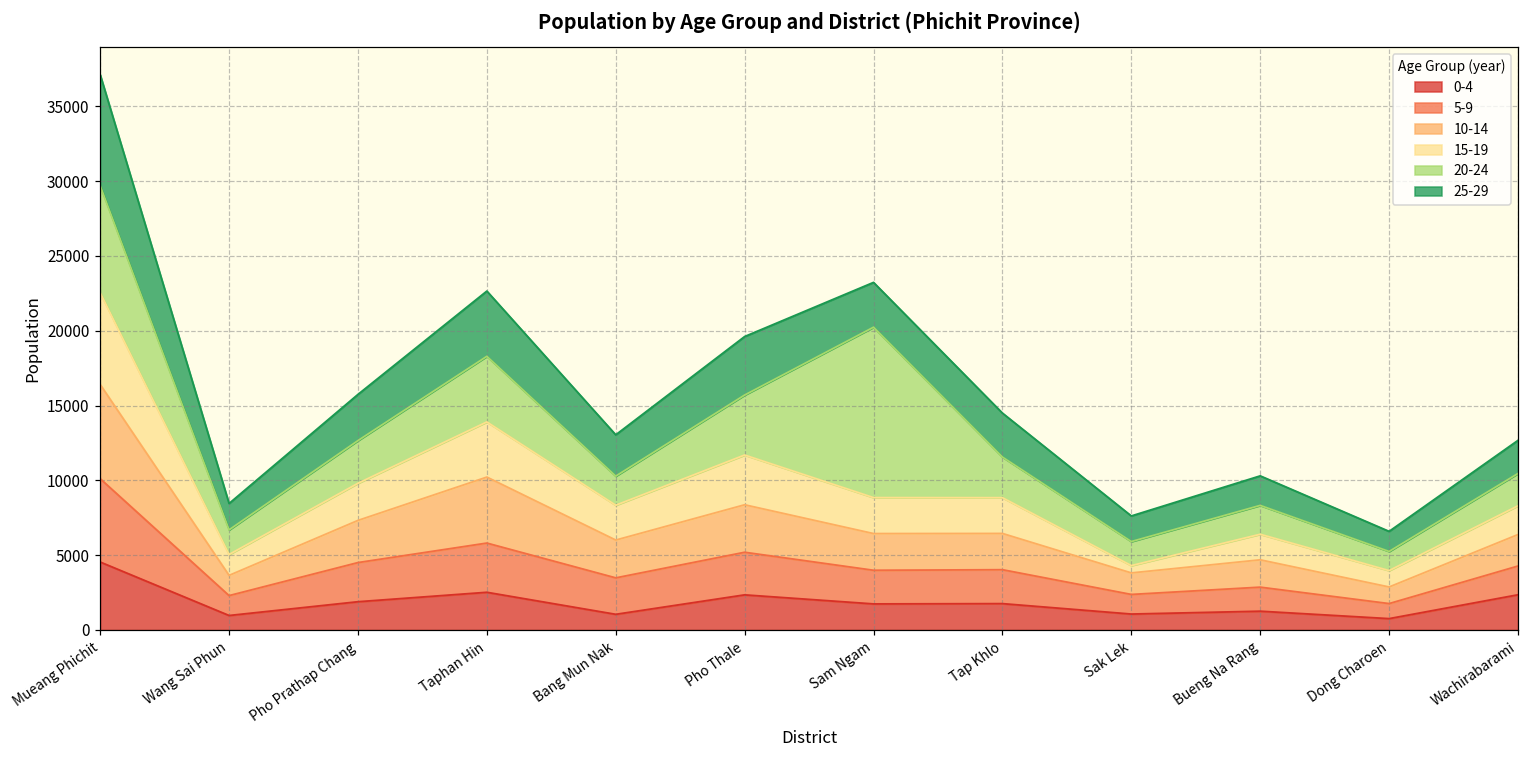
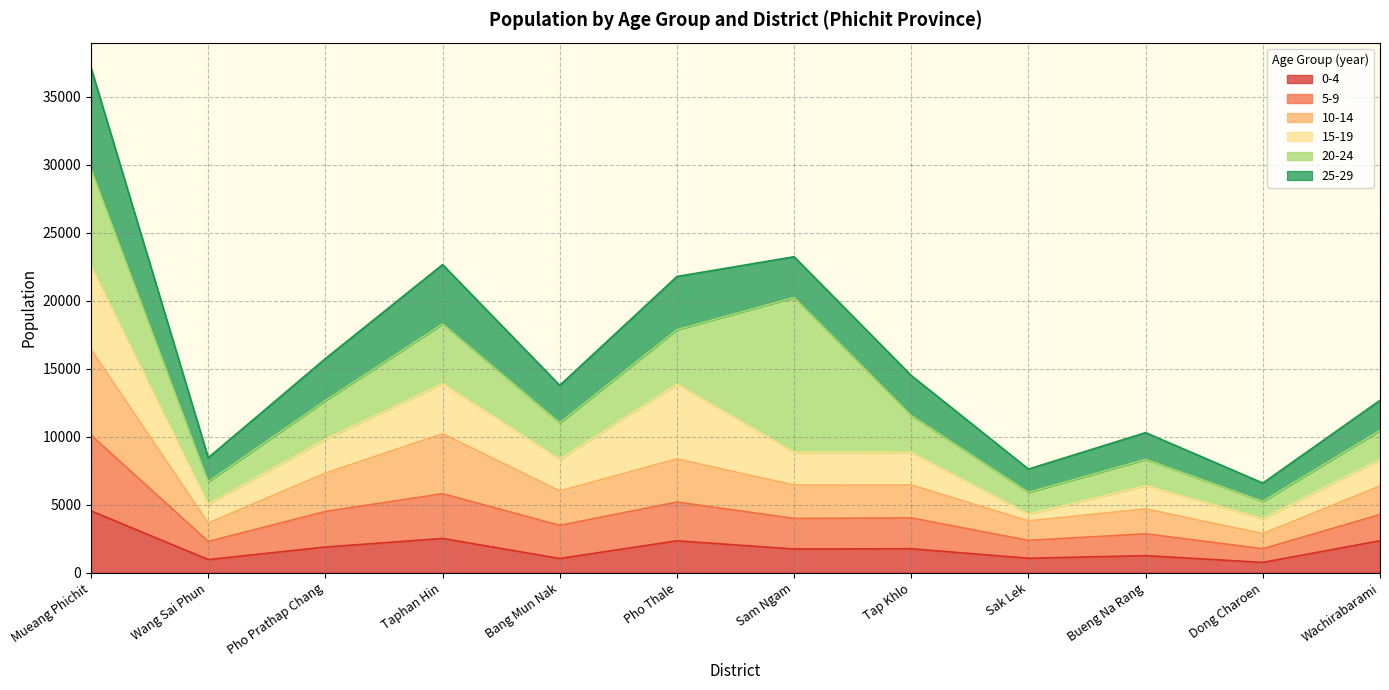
20-24, Bang Mun Nak: 1900 -> 2700
15-19, Pho Thale: 3300 -> 5500
